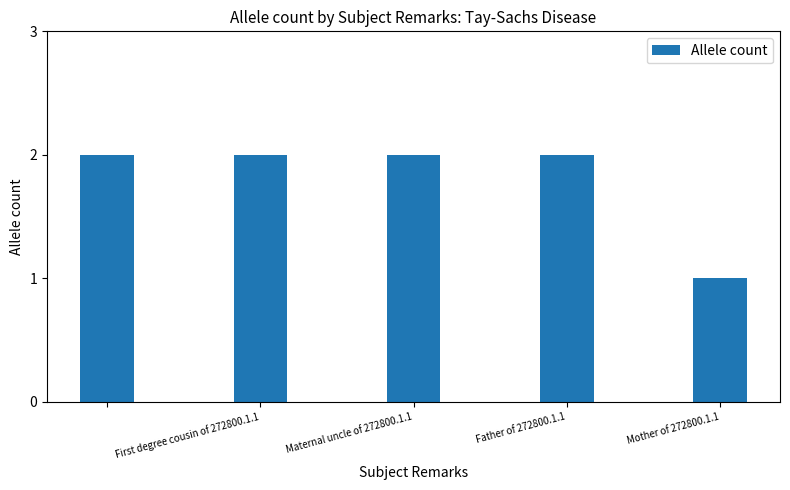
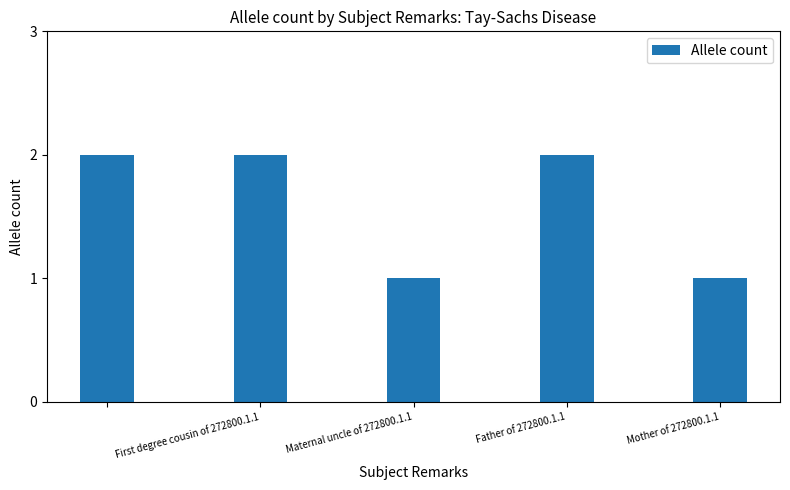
Maternal uncle of 272800.1.1: 2 -> 1
